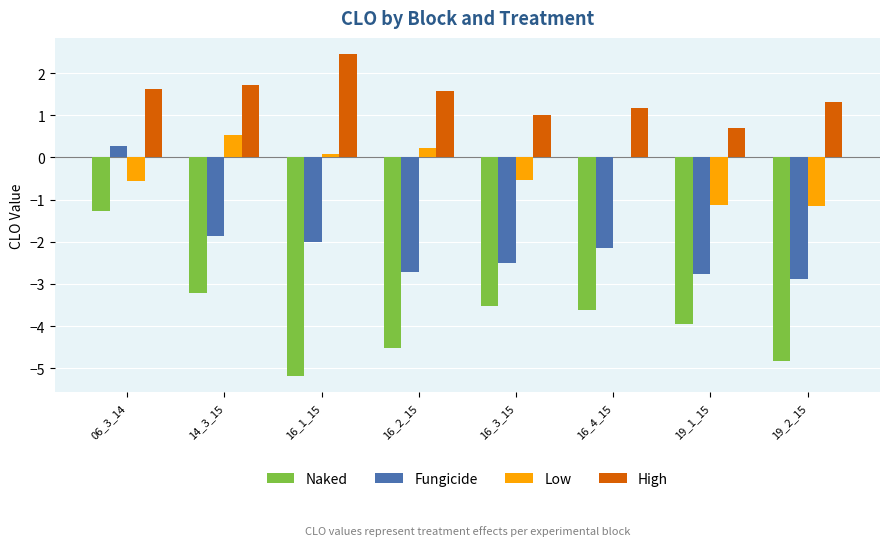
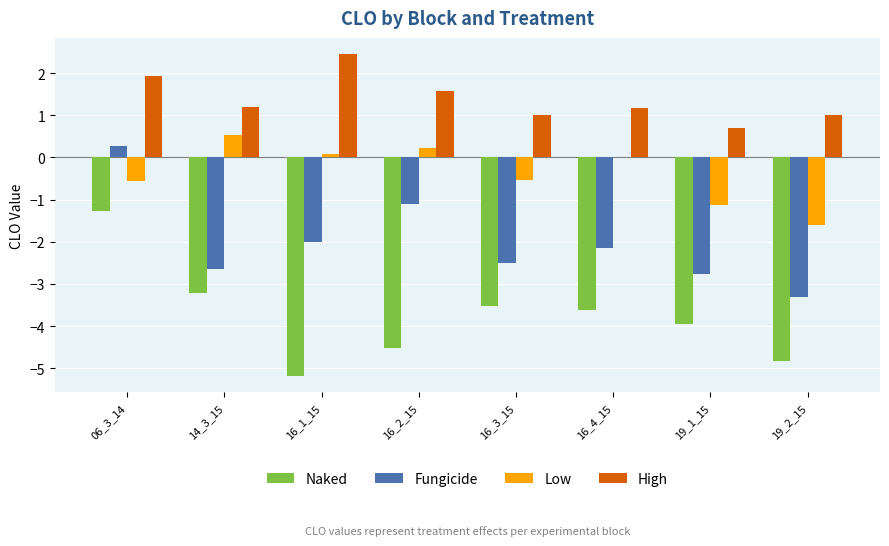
High, 06_3_14: 1.6 -> 1.9
Fungicide, 14_3_15: -1.9 -> -2.6
High, 14_3_15: 1.7 -> 1.2
Fungicide, 16_2_15: -2.7 -> -1.1
Fungicide, 19_2_15: -2.9 -> -3.3
Low, 19_2_15: -1.1 -> -1.6
High, 19_2_15: 1.3 -> 1.0
